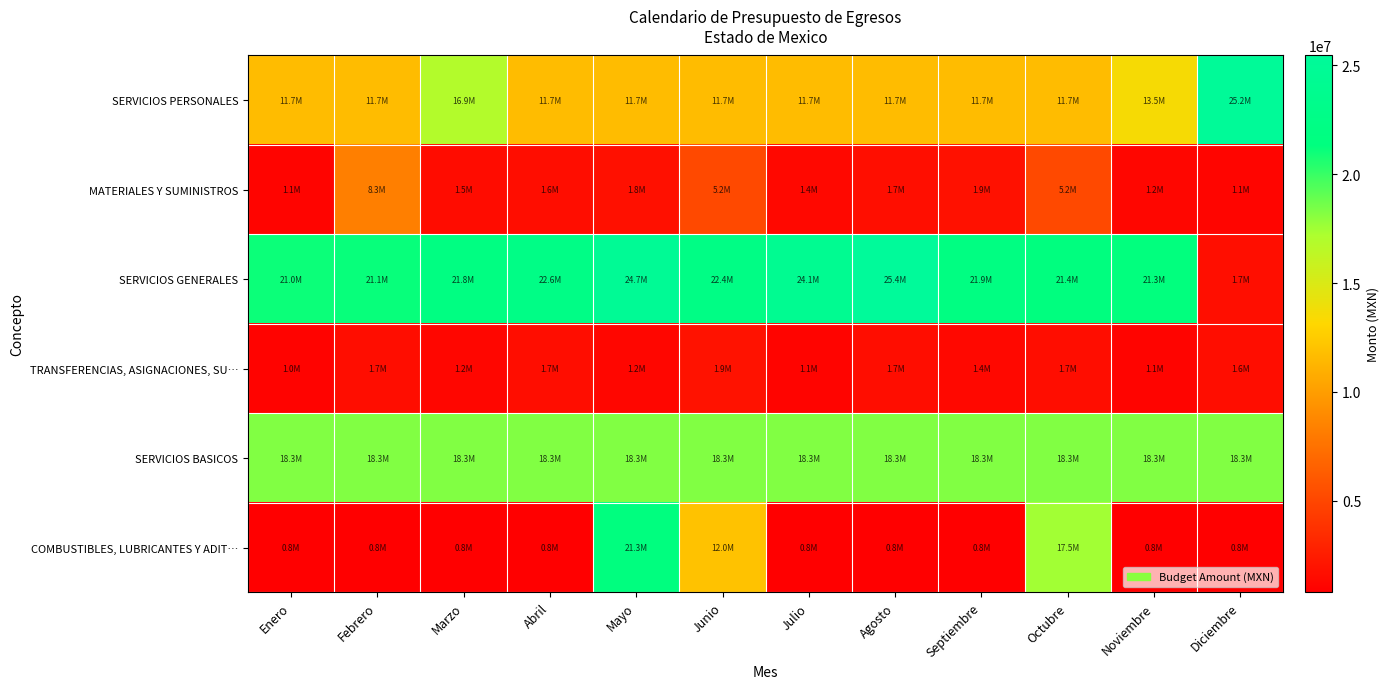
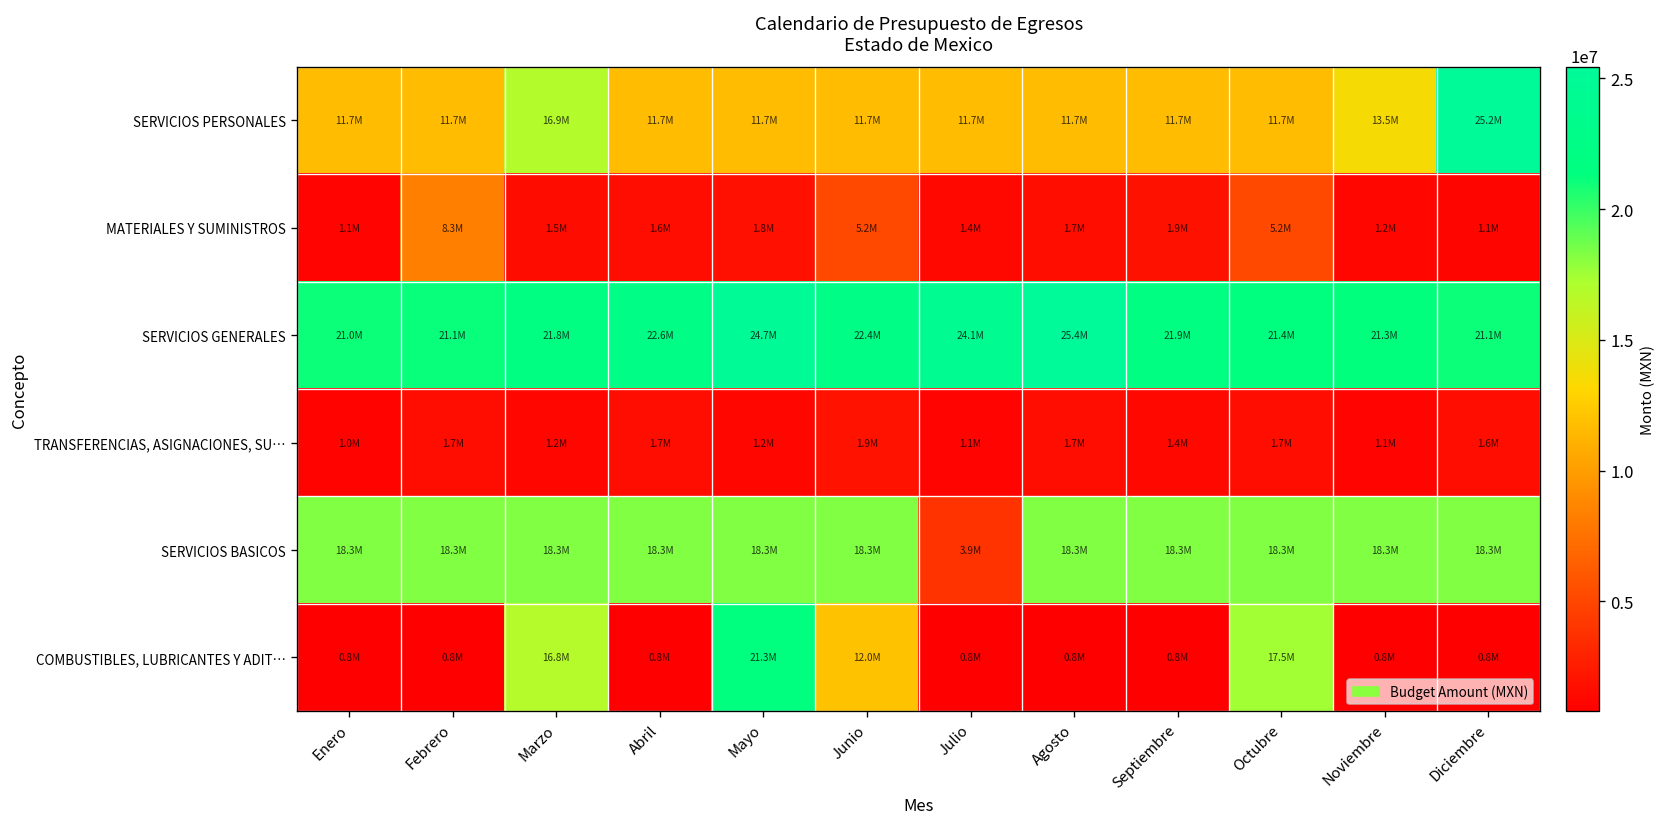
SERVICIOS GENERALES, Diciembre: 1.7M -> 21.1M
SERVICIOS BASICOS, Julio: 18.3M -> 3.9M
COMBUSTIBLES, LUBRICANTES Y ADIT…, Marzo: 0.8M -> 16.8M
